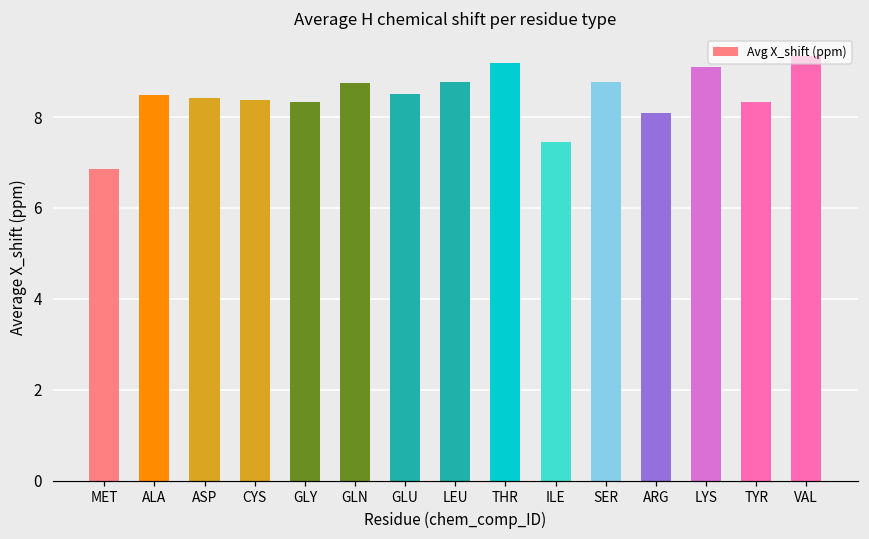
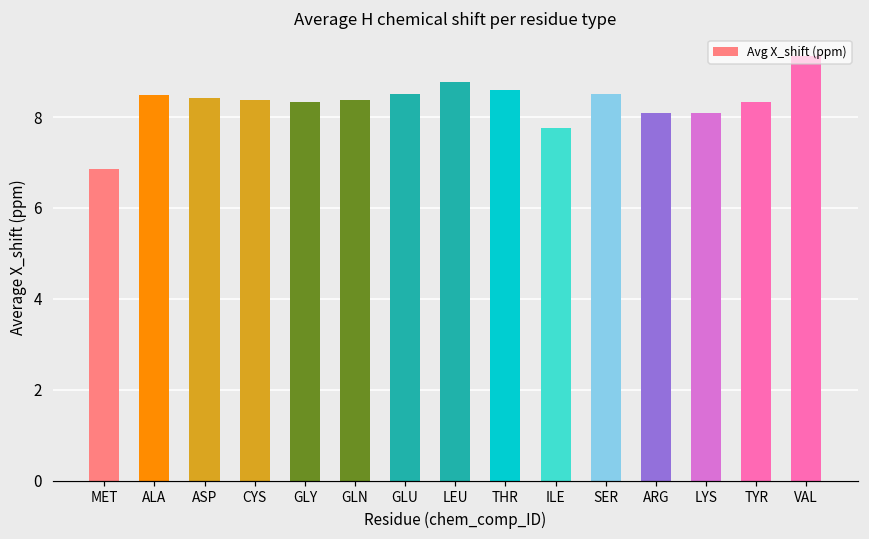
GLN: 8.7 -> 8.4
THR: 9.2 -> 8.6
ILE: 7.5 -> 7.8
SER: 8.8 -> 8.5
LYS: 9.1 -> 8.1
